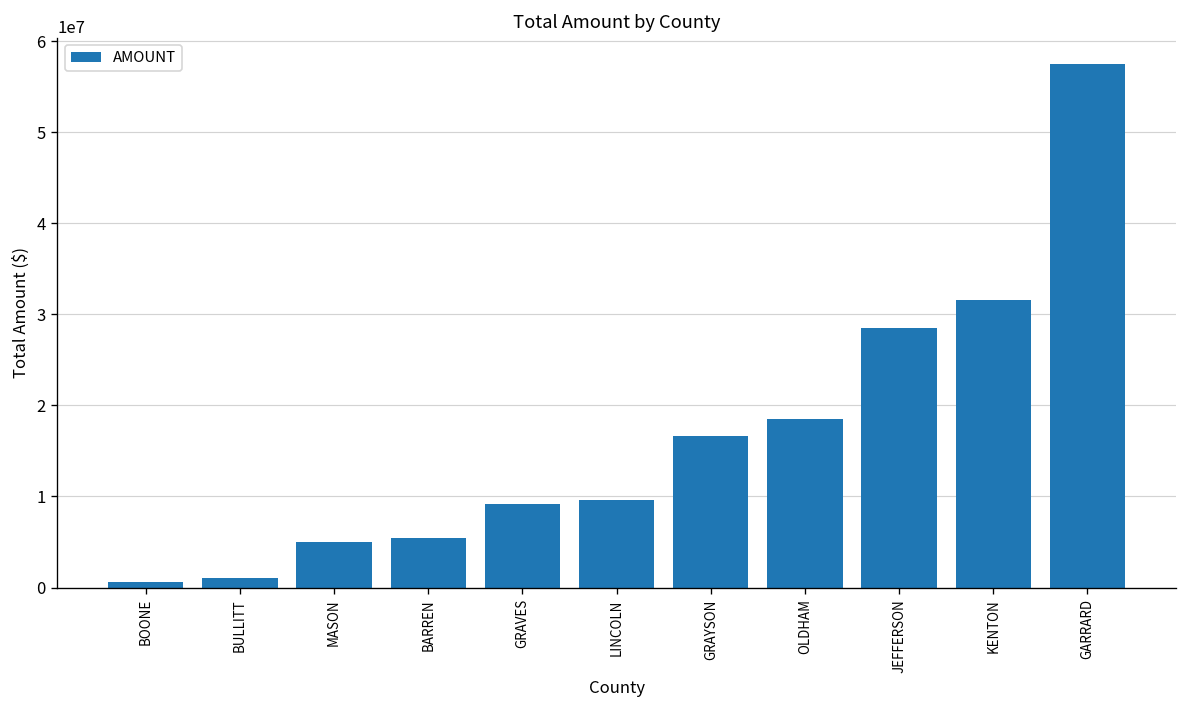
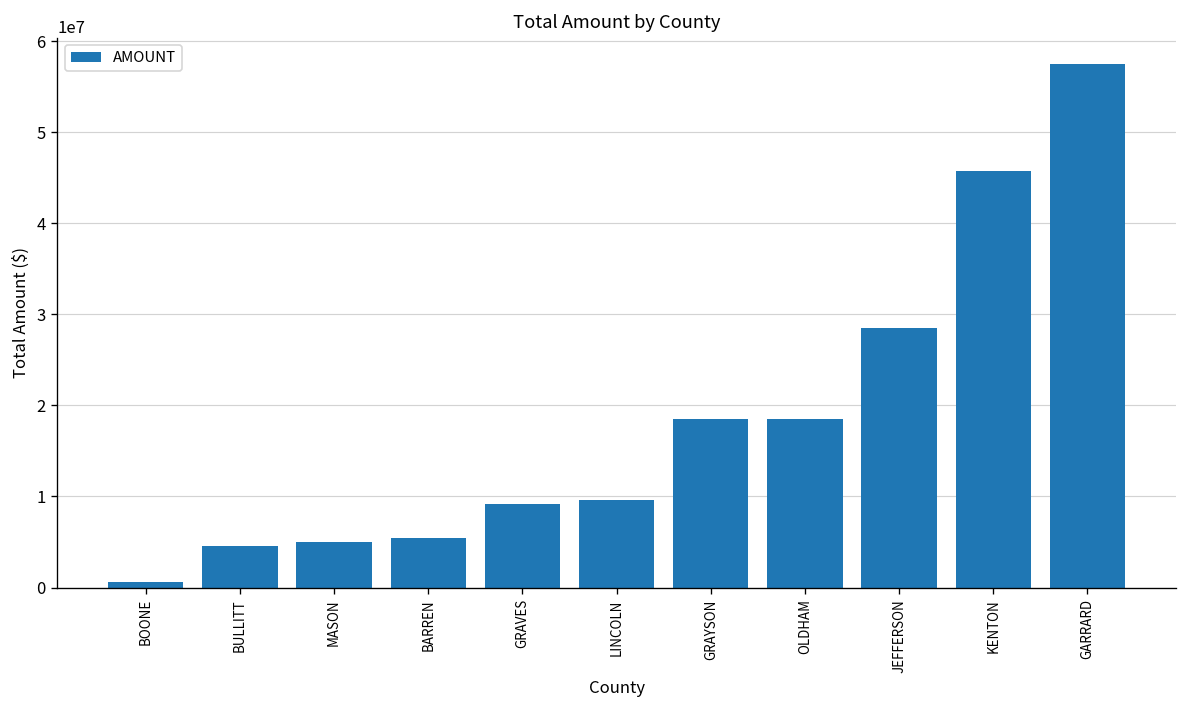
BULLITT: 1000000 -> 5000000
GRAYSON: 17000000 -> 19000000
KENTON: 32000000 -> 46000000
